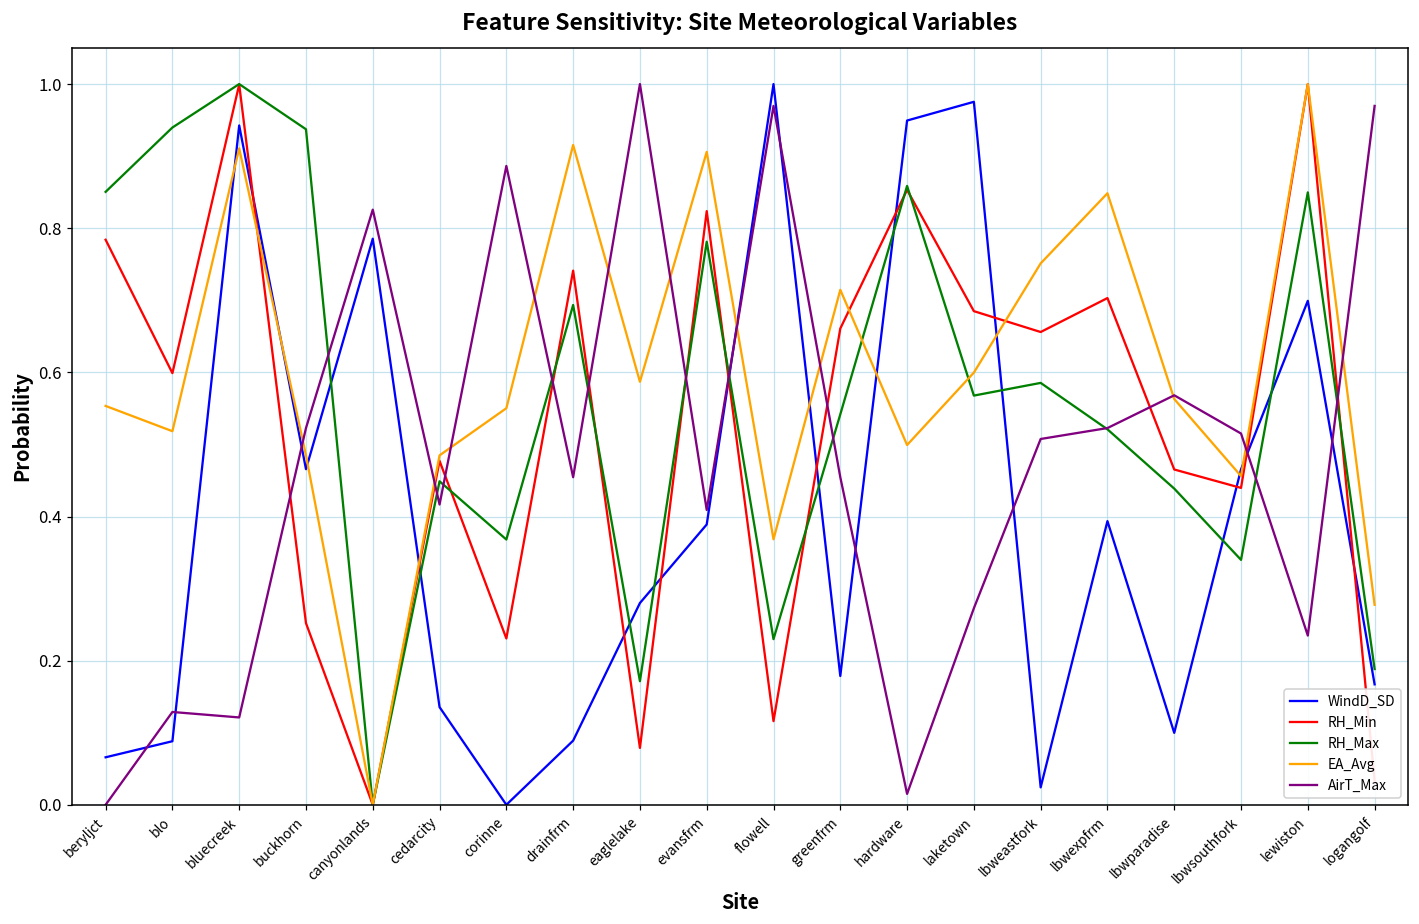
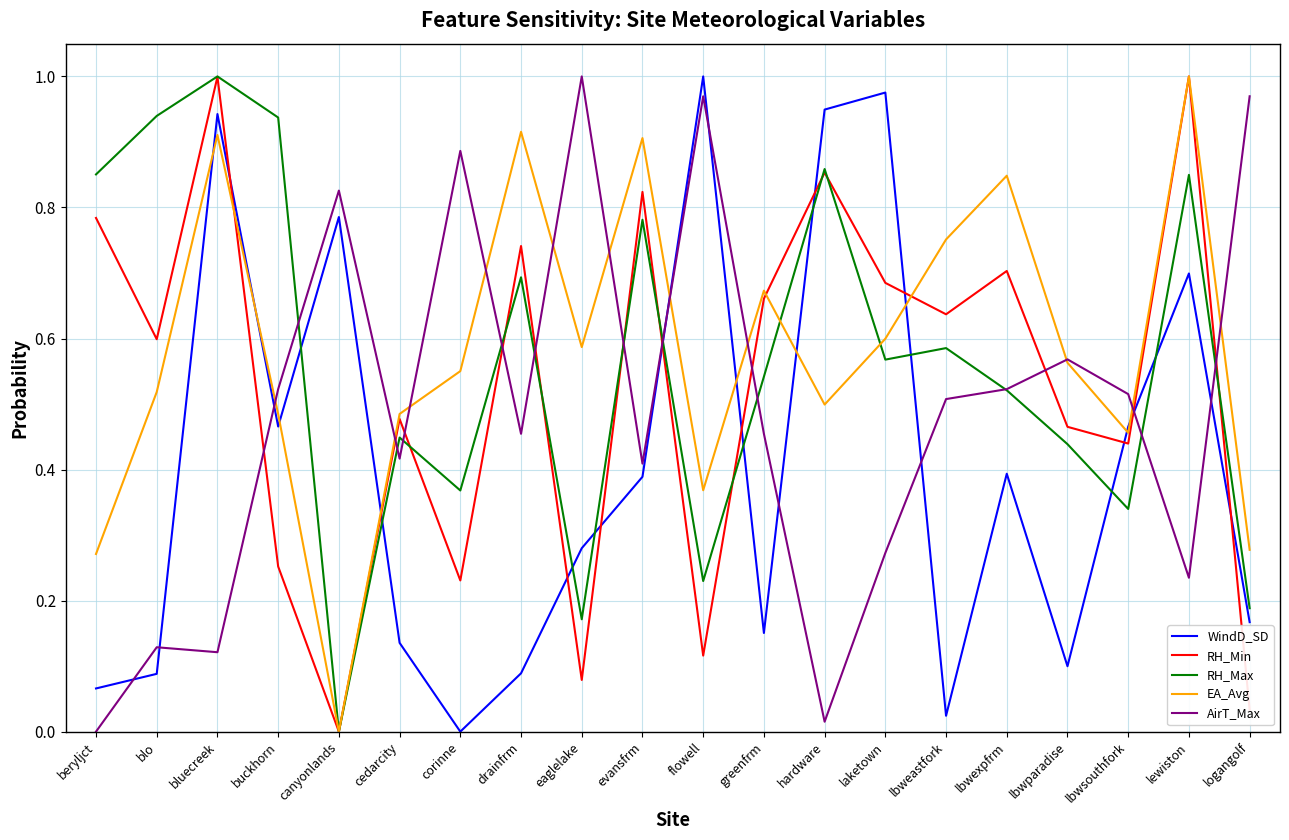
EA_Avg, beryljct: 0.55 -> 0.27
WindD_SD, greenfrm: 0.18 -> 0.15
EA_Avg, greenfrm: 0.71 -> 0.67
RH_Min, lbweastfork: 0.66 -> 0.64
